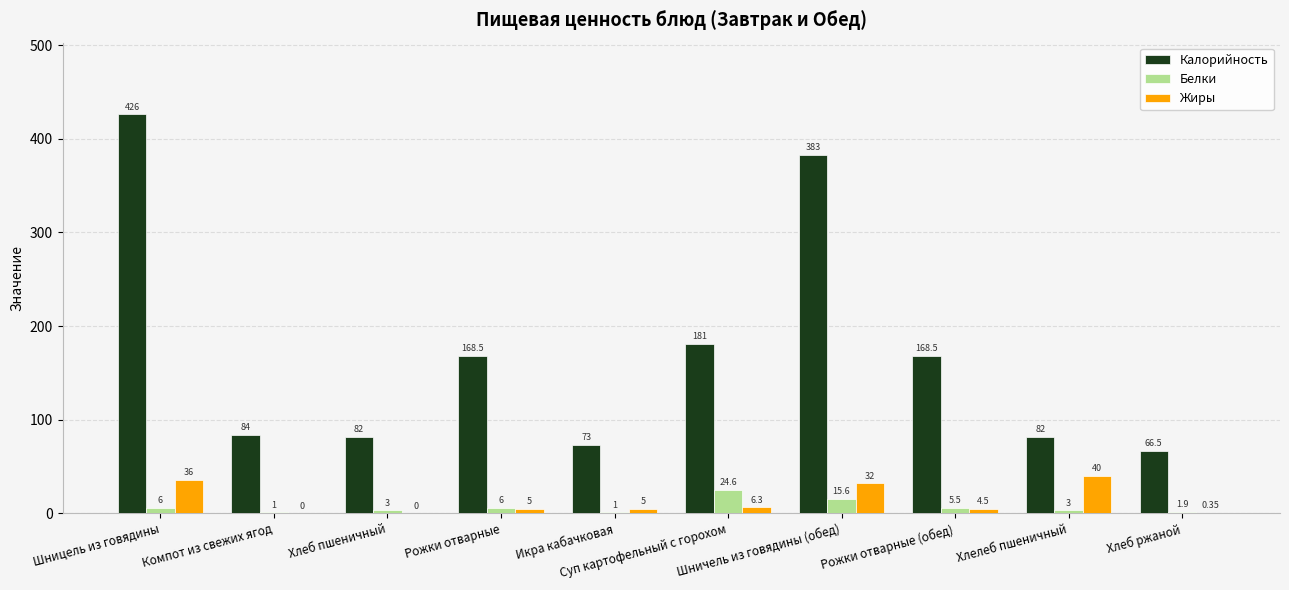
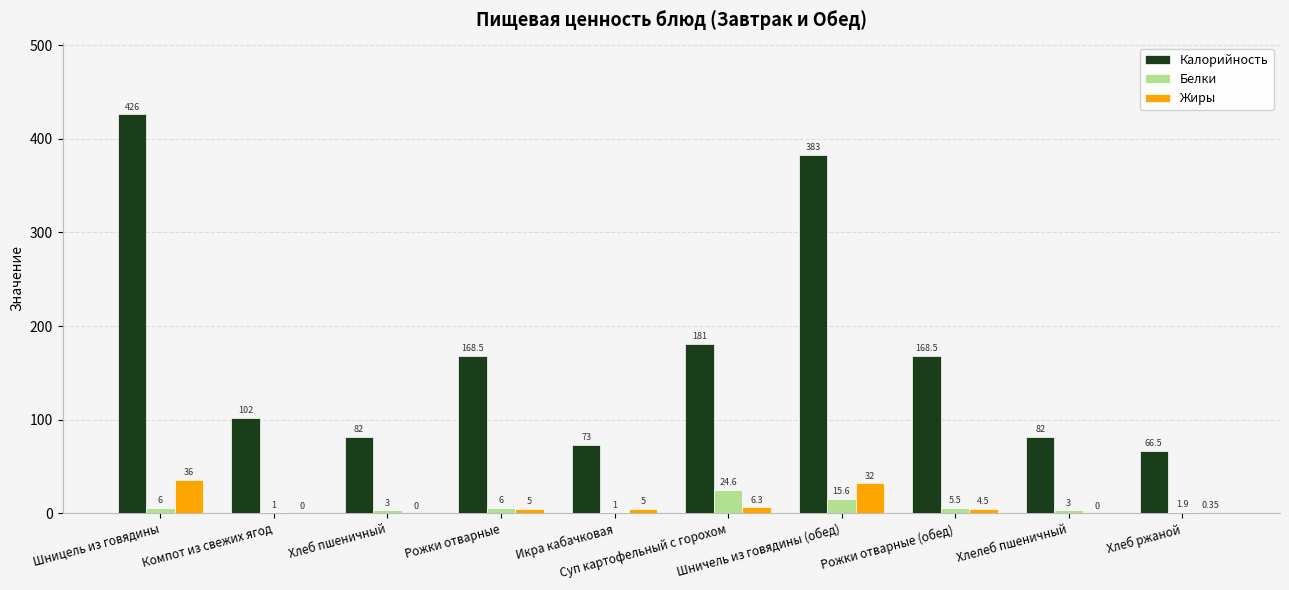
Калорийность, Компот из свежих ягод: 84 -> 102
Жиры, Хлелеб пшеничный: 40 -> 0
